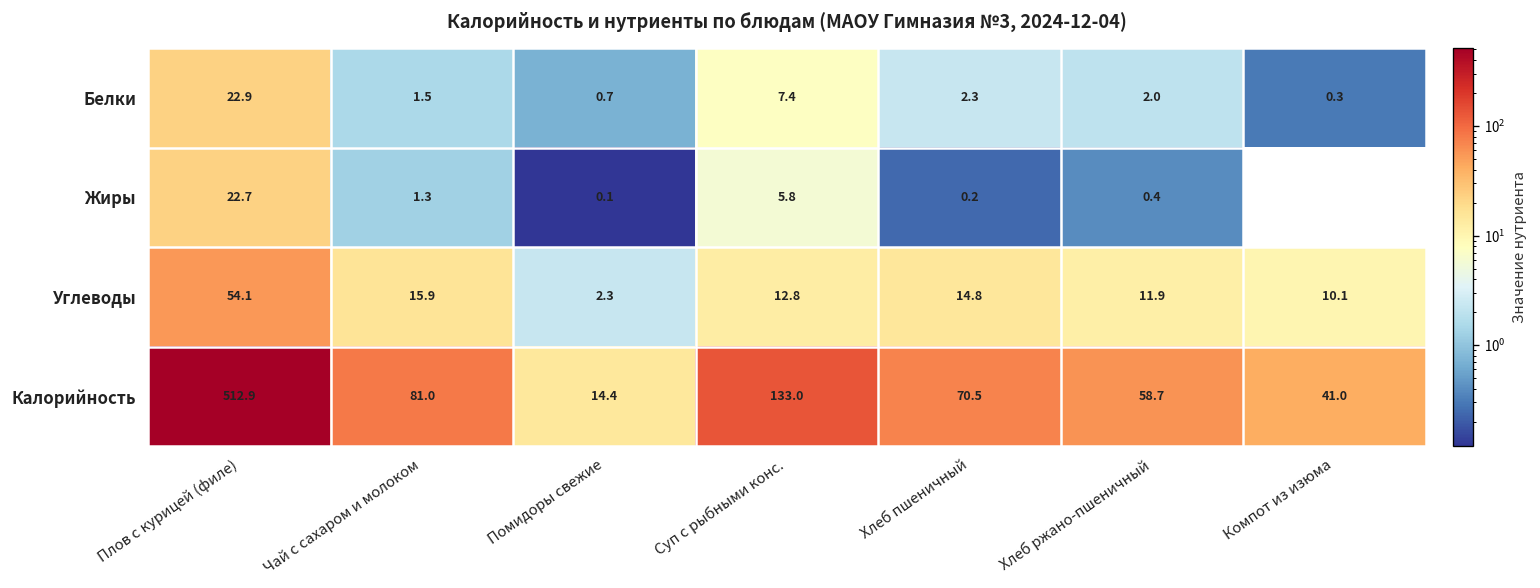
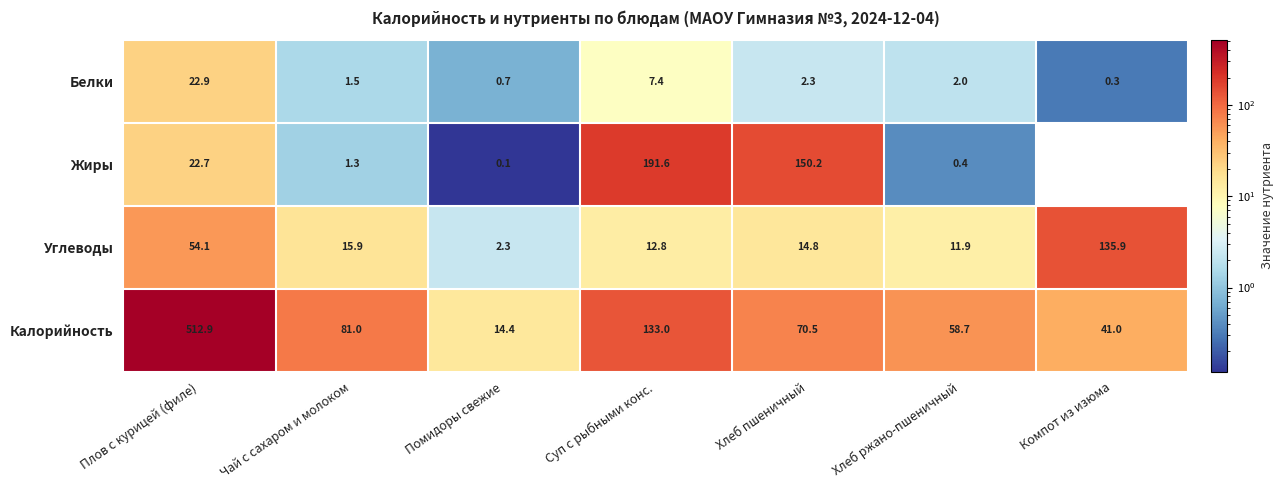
Жиры, Суп с рыбными конс.: 5.8 -> 191.6
Жиры, Хлеб пшеничный: 0.2 -> 150.2
Углеводы, Компот из изюма: 10.1 -> 135.9
